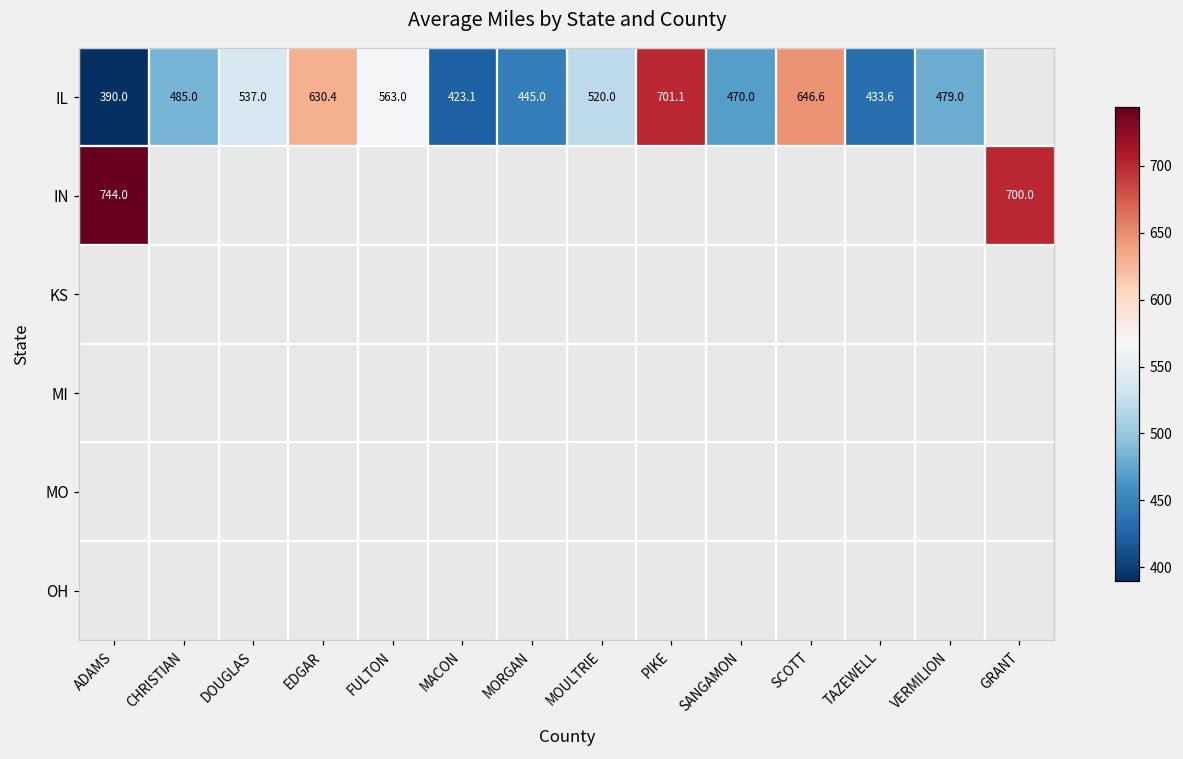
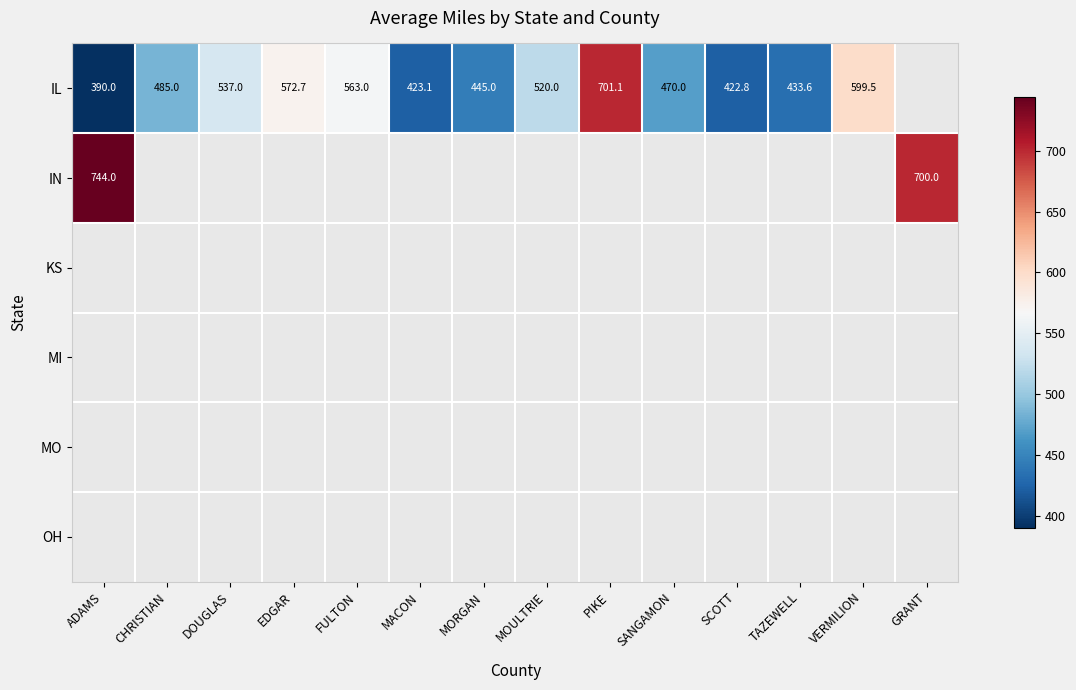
IL, EDGAR: 630.4 -> 572.7
IL, SCOTT: 646.6 -> 422.8
IL, VERMILION: 479.0 -> 599.5
